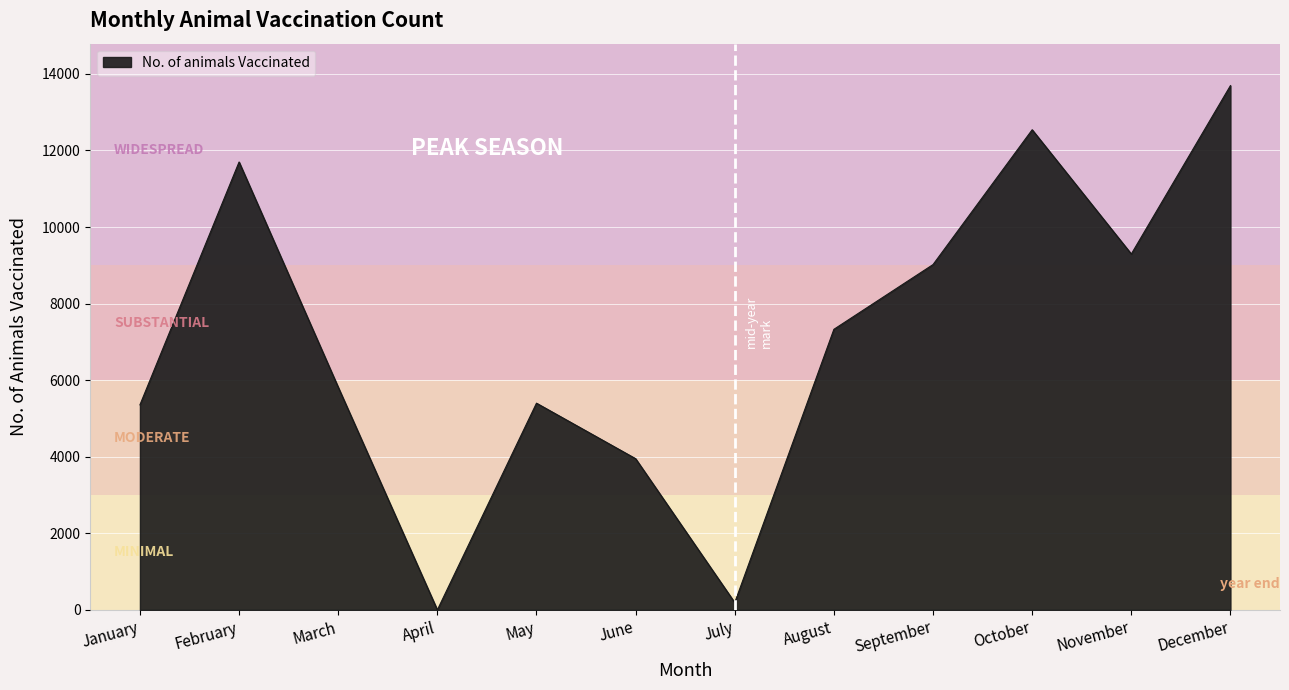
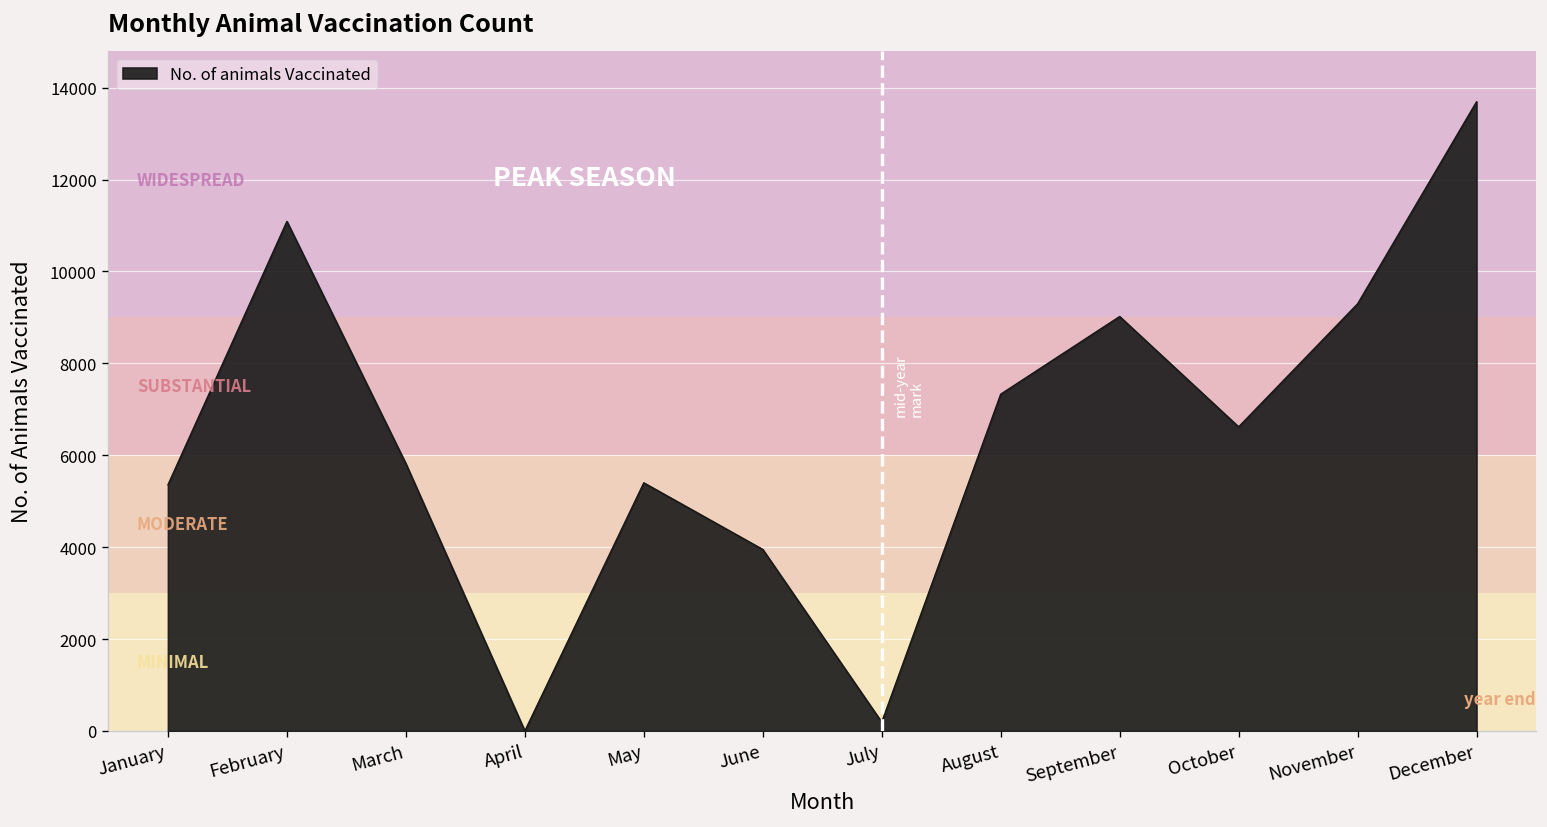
February: 11700 -> 11100
October: 12500 -> 6600
